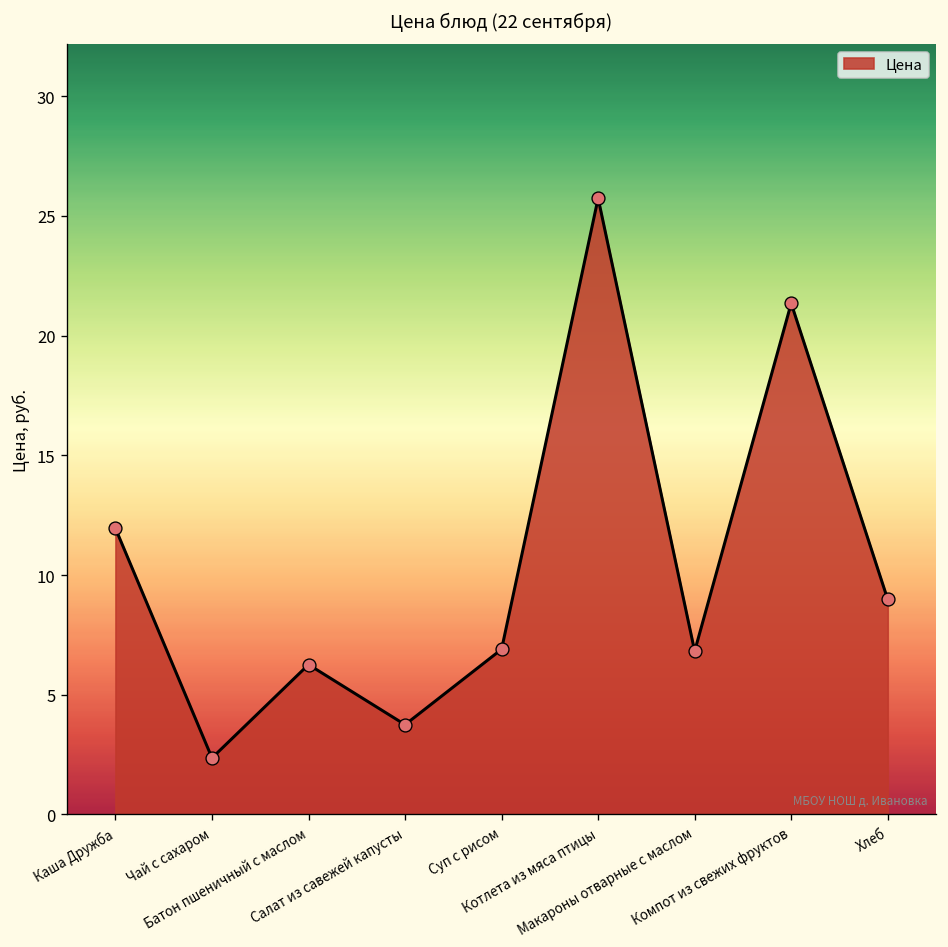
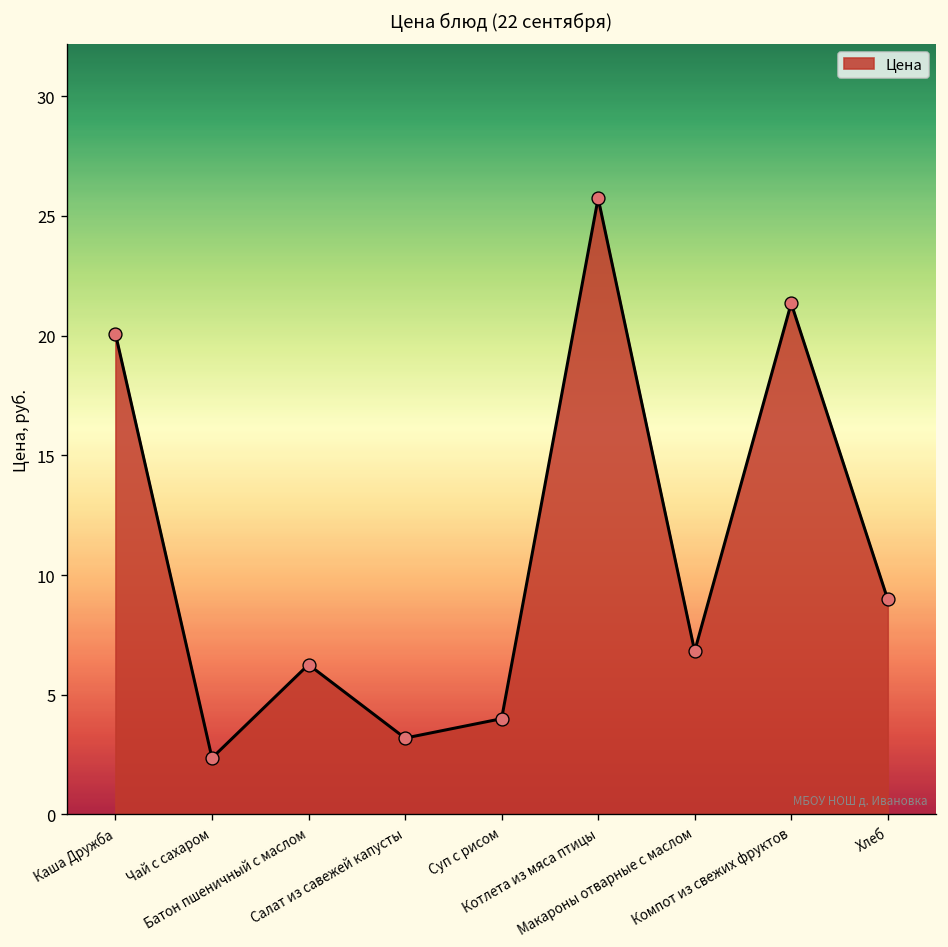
Каша Дружба: 12.0 -> 20.1
Салат из савежей капусты: 3.8 -> 3.2
Суп с рисом: 6.9 -> 4.0
